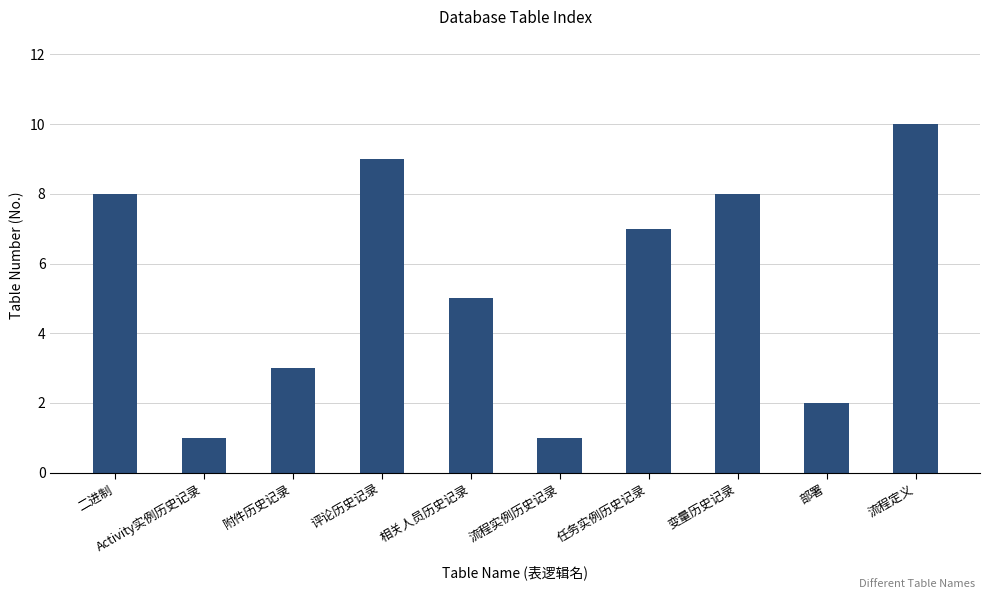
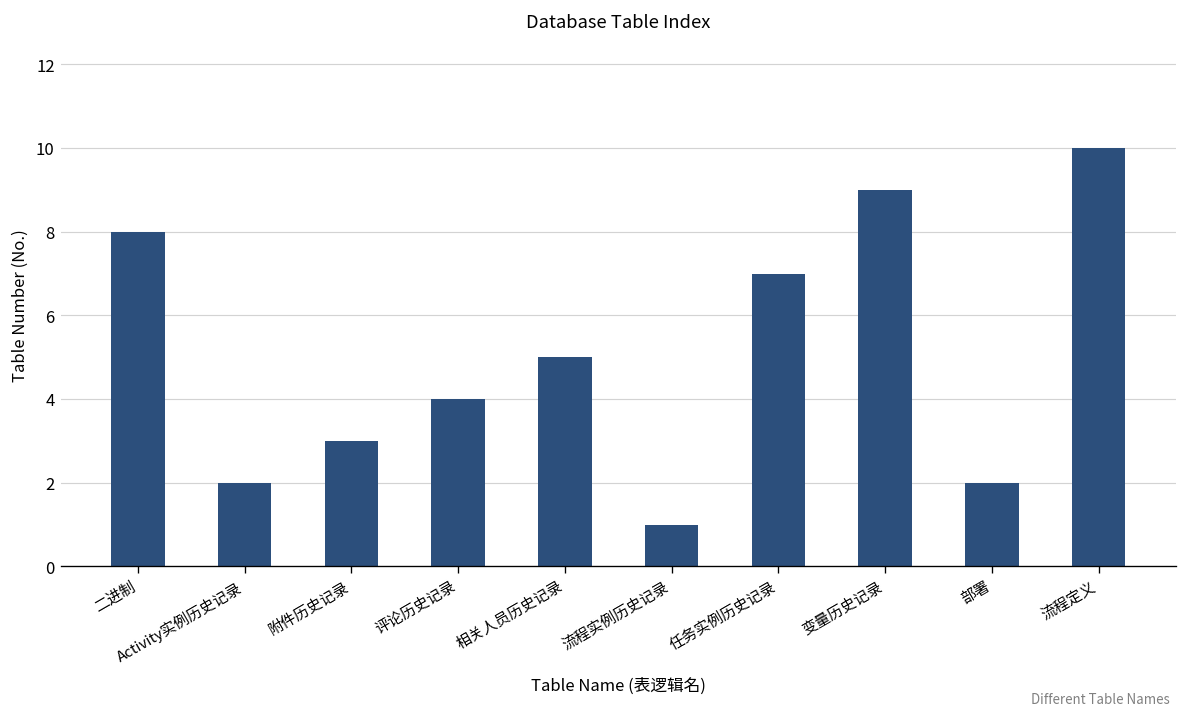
Activity实例历史记录: 1 -> 2
评论历史记录: 9 -> 4
变量历史记录: 8 -> 9
